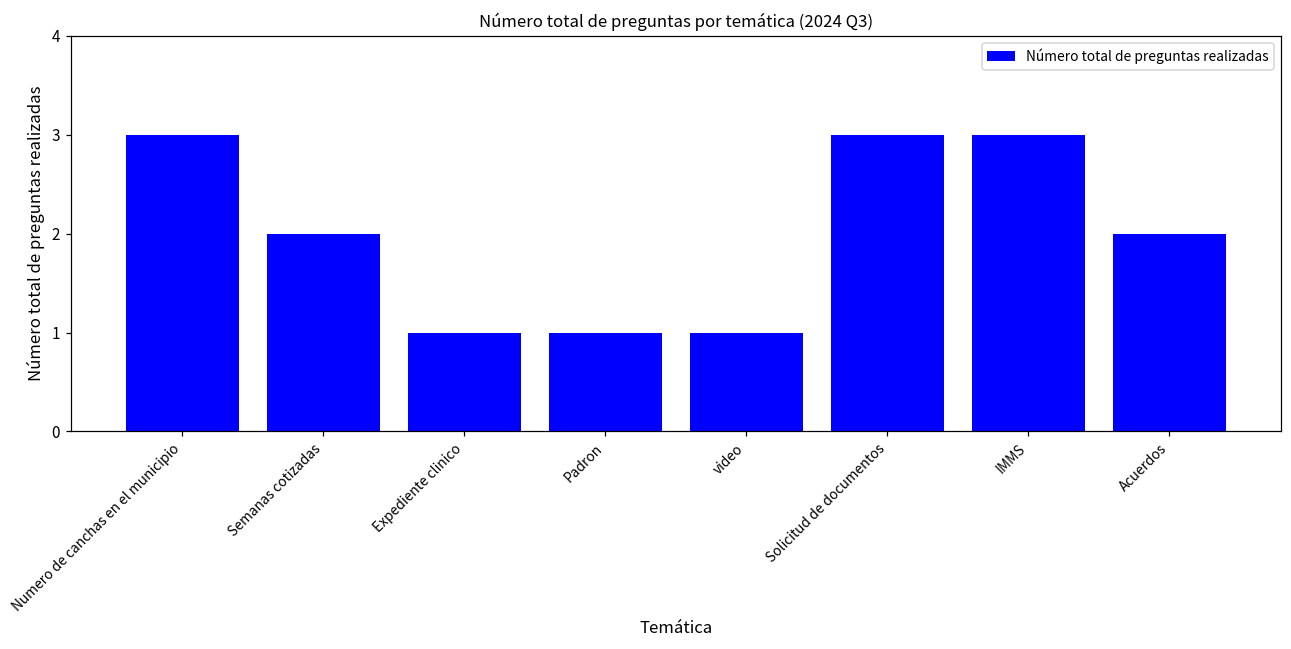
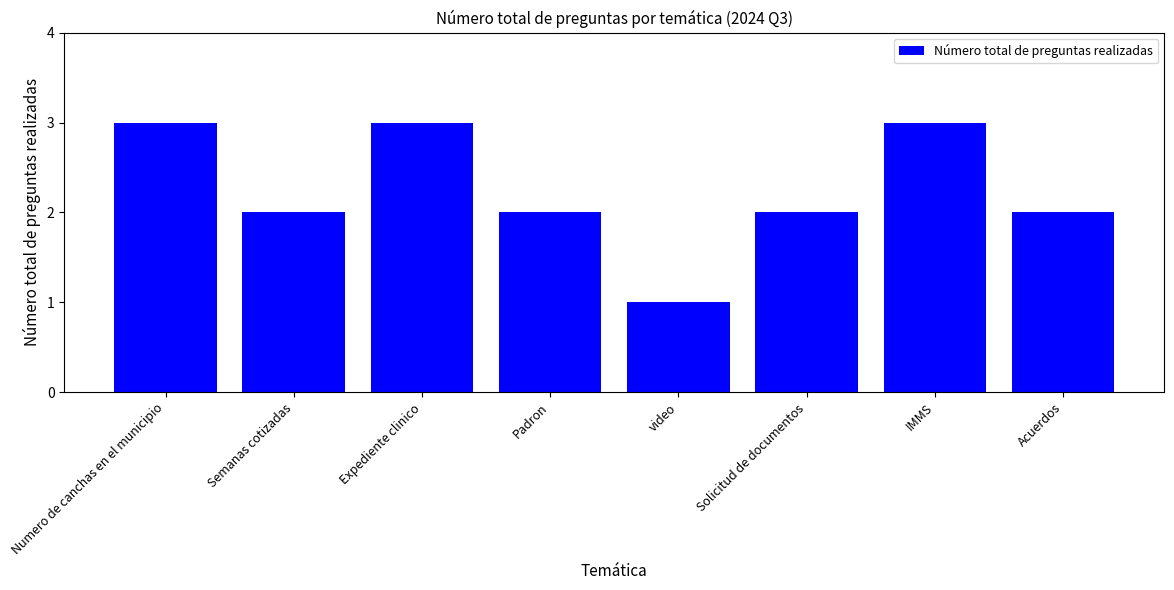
Expediente clinico: 1 -> 3
Padron: 1 -> 2
Solicitud de documentos: 3 -> 2
